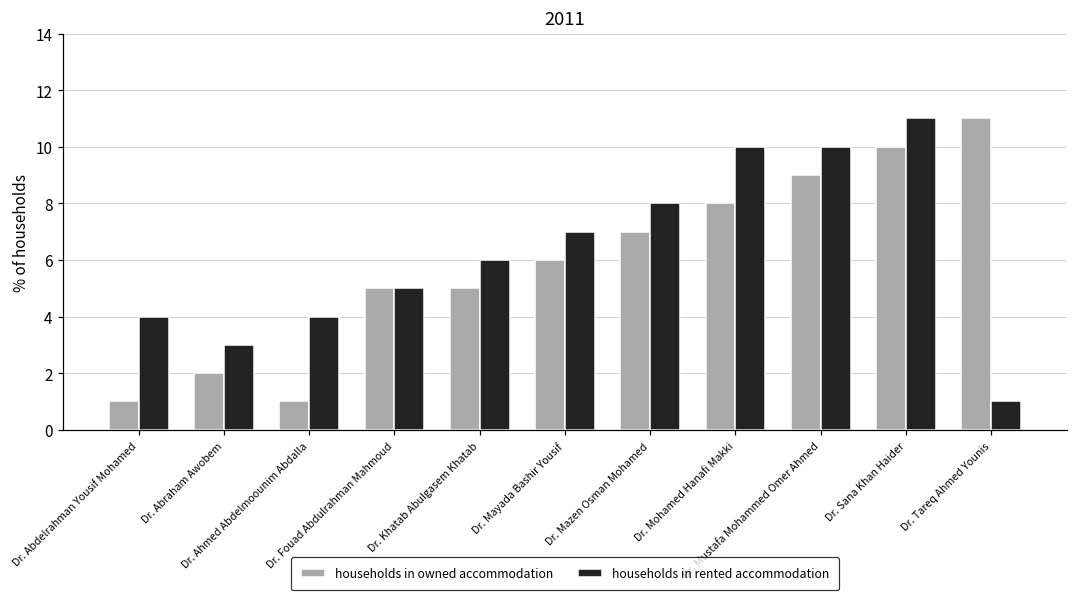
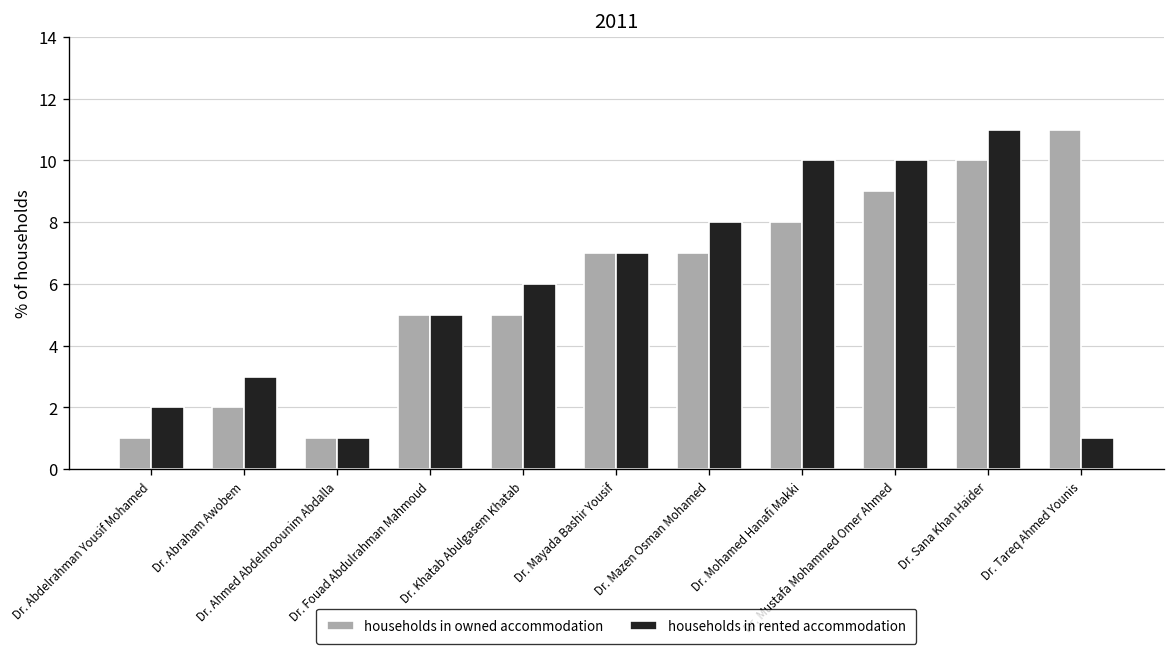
households in rented accommodation, Dr. Abdelrahman Yousif Mohamed: 4 -> 2
households in rented accommodation, Dr. Ahmed Abdelmoounim Abdalla: 4 -> 1
households in owned accommodation, Dr. Mayada Bashir Yousif: 6 -> 7
